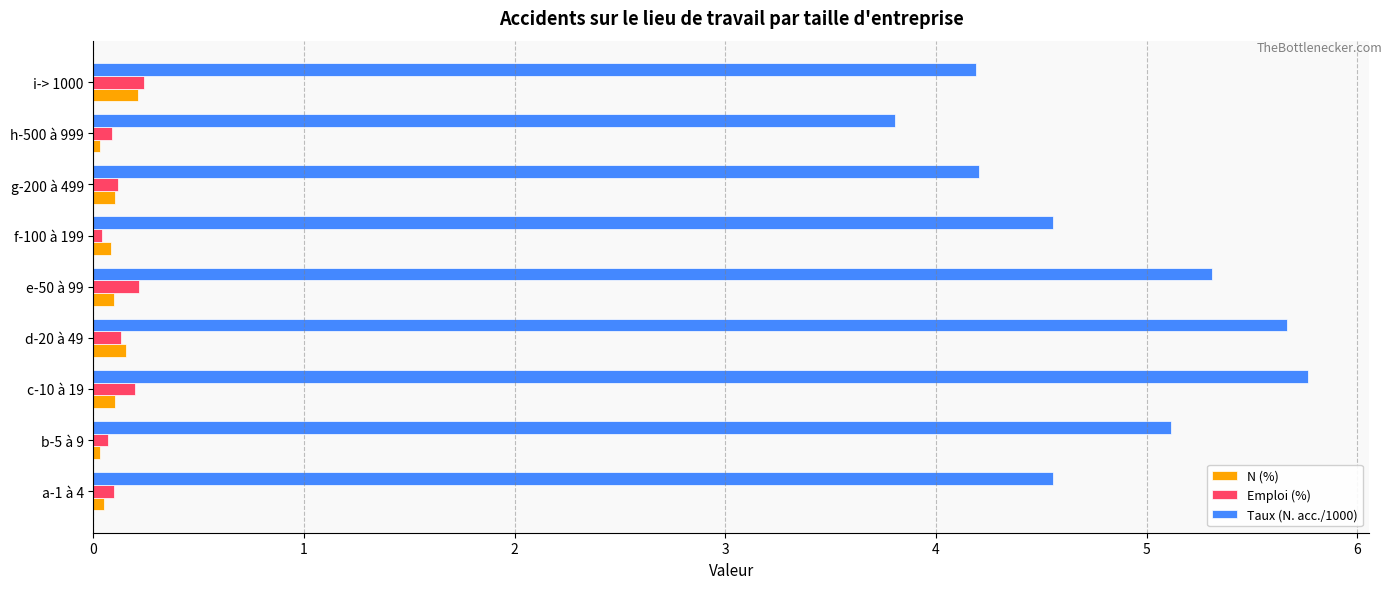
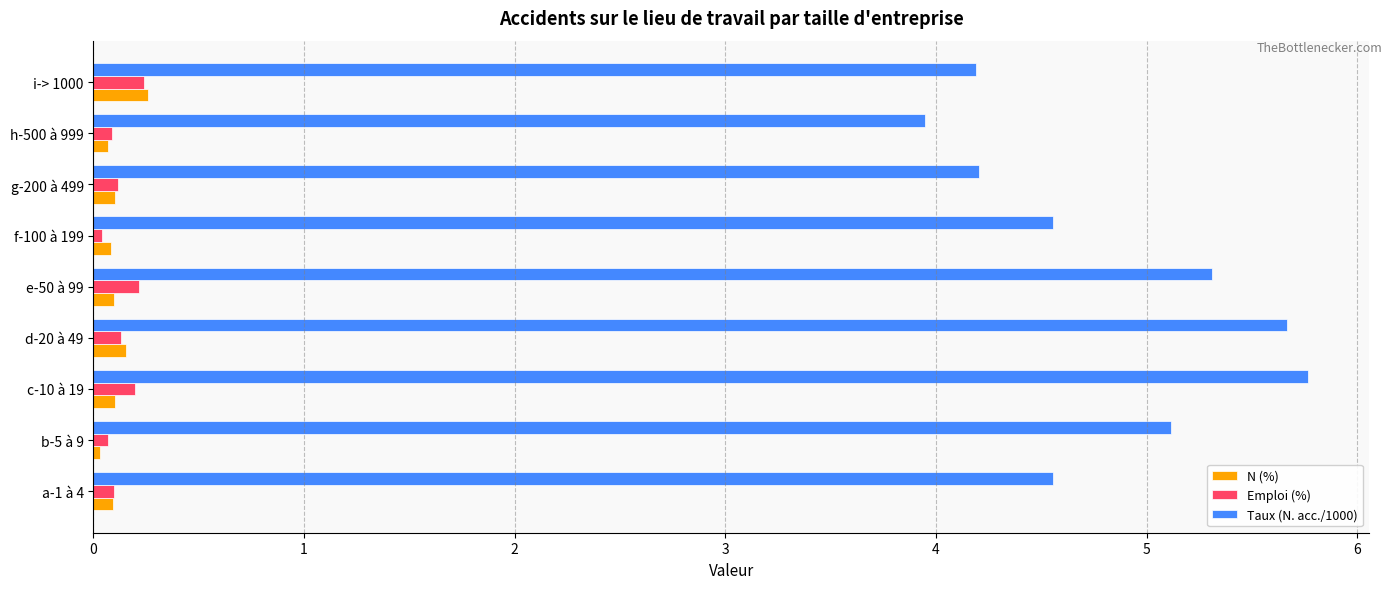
N (%), i-> 1000: 0.21 -> 0.26
Taux (N. acc./1000), h-500 à 999: 3.81 -> 3.95
N (%), h-500 à 999: 0.03 -> 0.07
N (%), a-1 à 4: 0.05 -> 0.10
